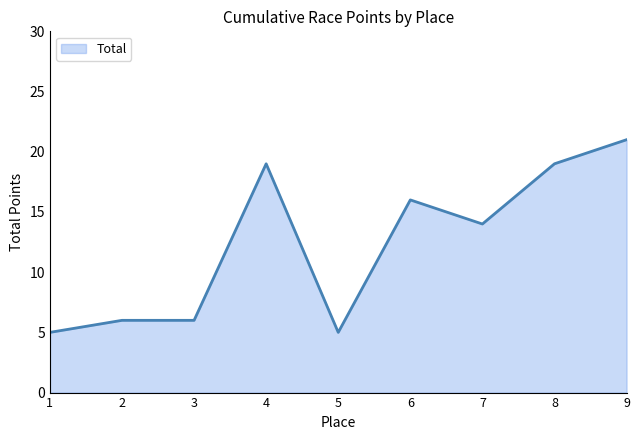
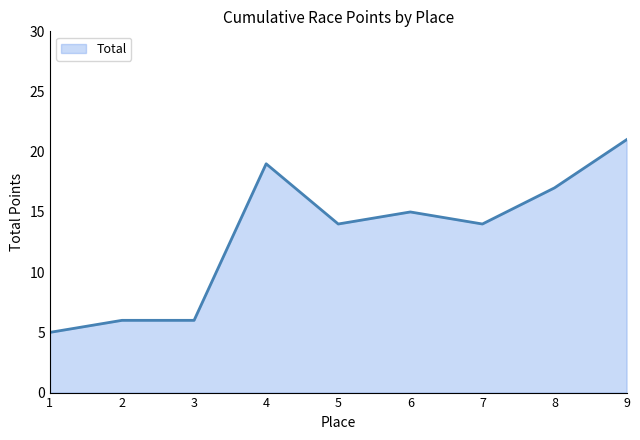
5: 5 -> 14
6: 16 -> 15
8: 19 -> 17
